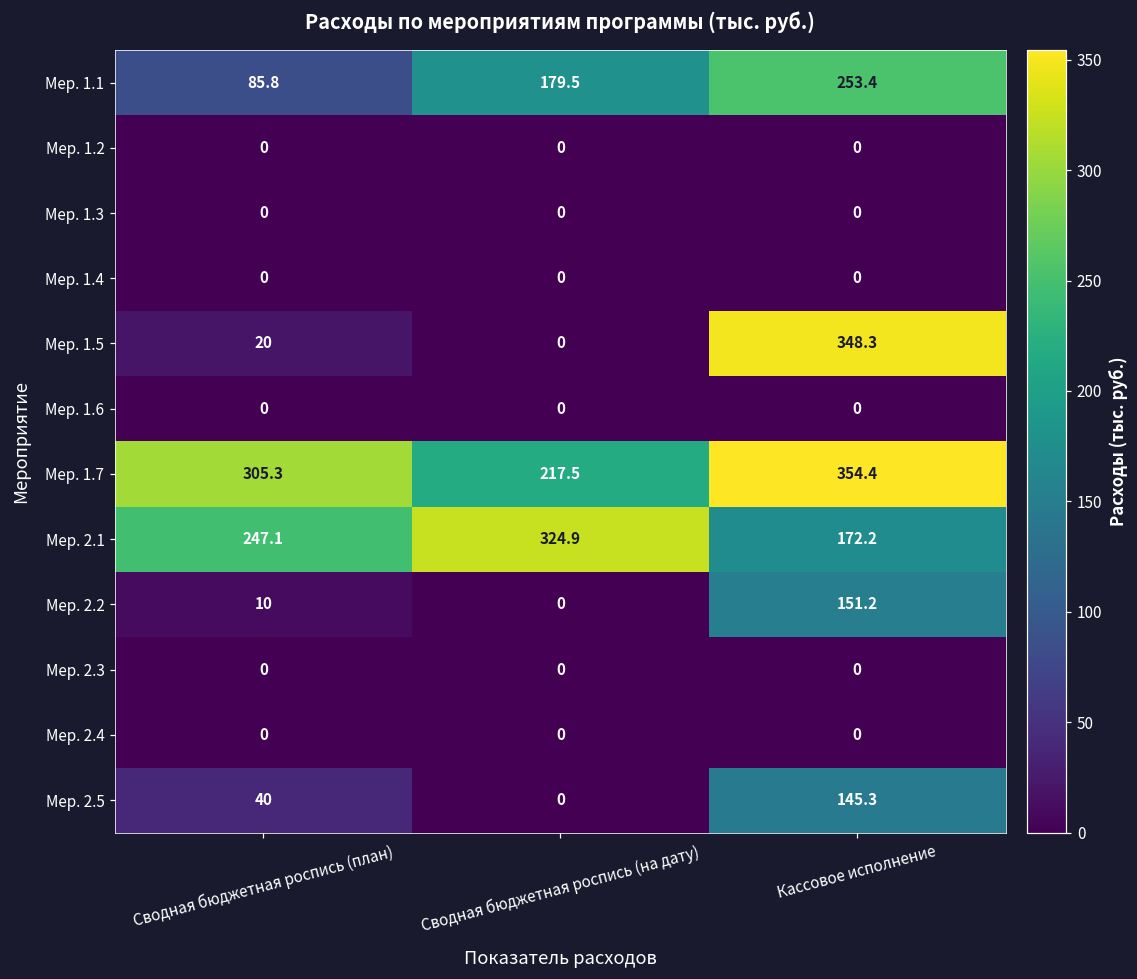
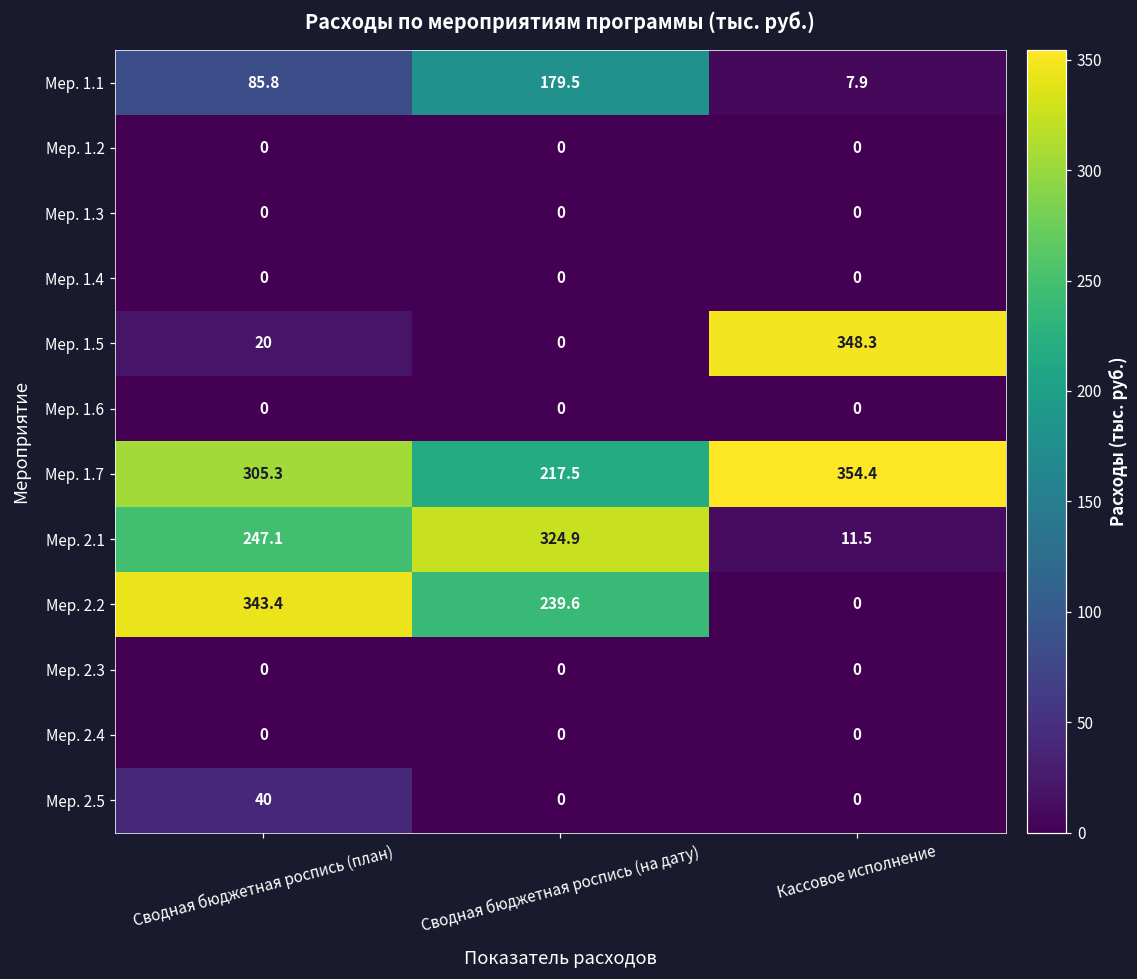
Мер. 1.1, Кассовое исполнение: 253.4 -> 7.9
Мер. 2.1, Кассовое исполнение: 172.2 -> 11.5
Мер. 2.2, Сводная бюджетная роспись (план): 10 -> 343.4
Мер. 2.2, Сводная бюджетная роспись (на дату): 0 -> 239.6
Мер. 2.2, Кассовое исполнение: 151.2 -> 0
Мер. 2.5, Кассовое исполнение: 145.3 -> 0
